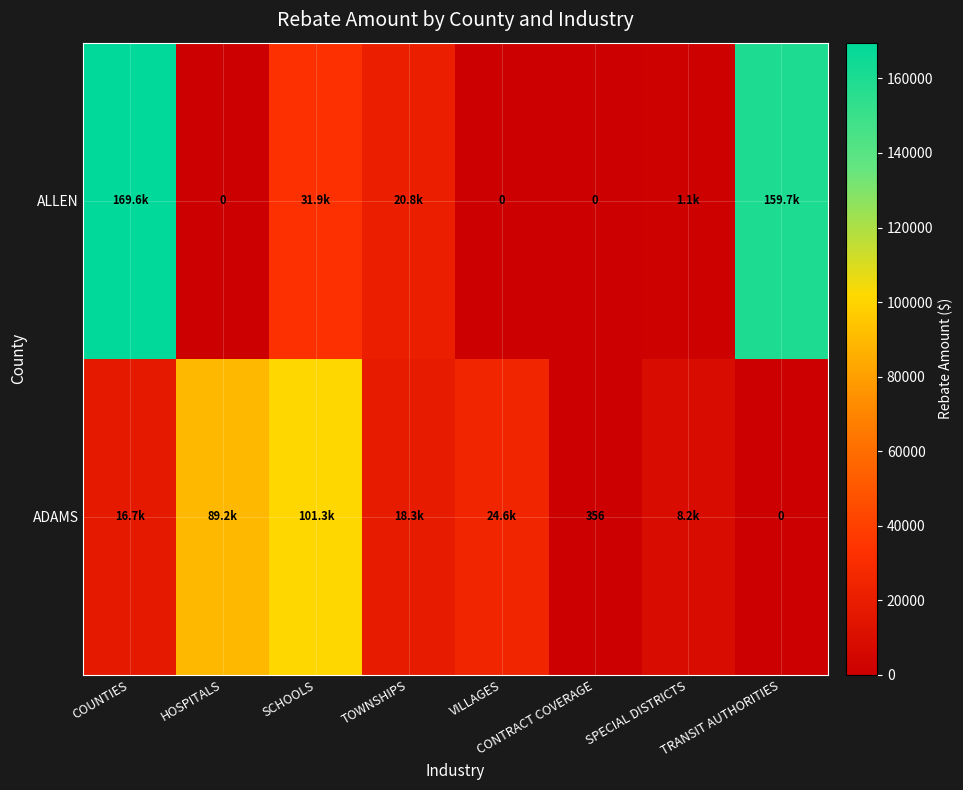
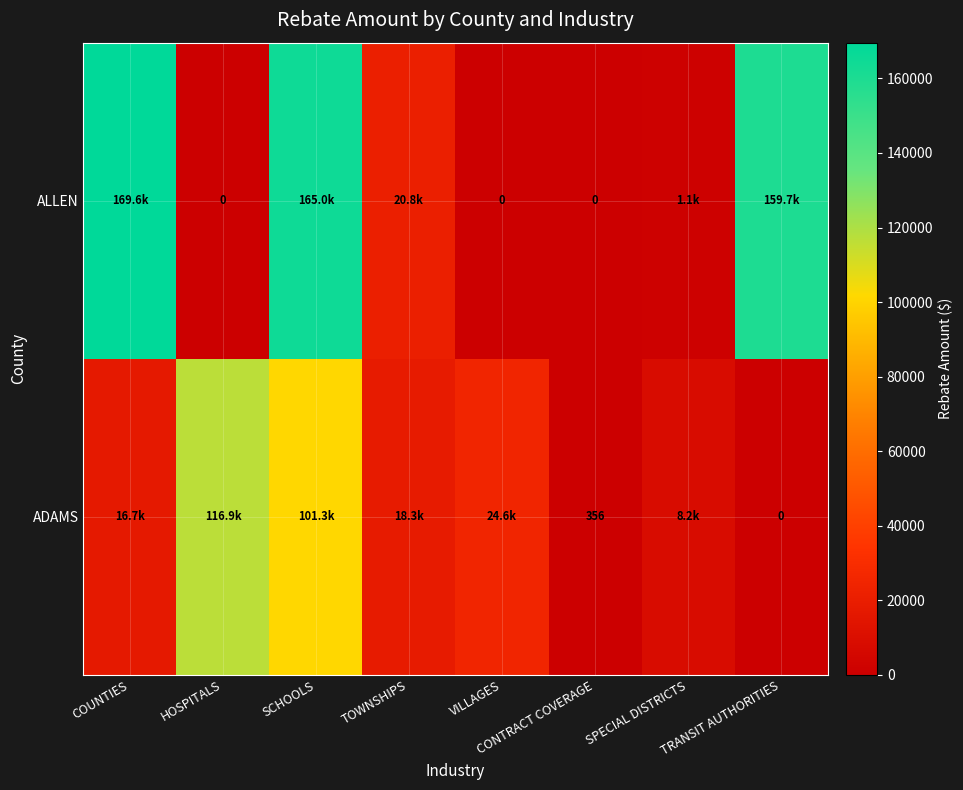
ALLEN, SCHOOLS: 31.9k -> 165.0k
ADAMS, HOSPITALS: 89.2k -> 116.9k
